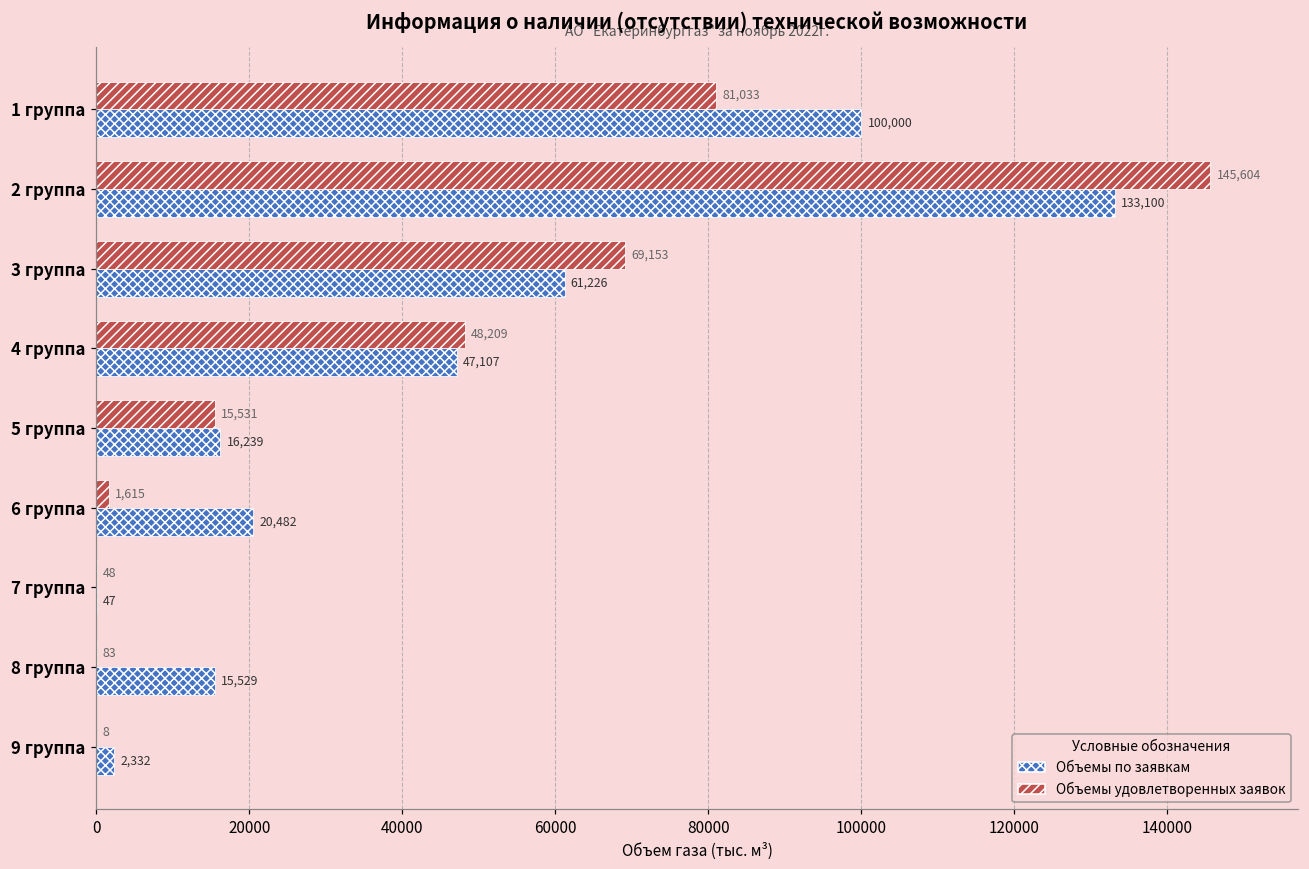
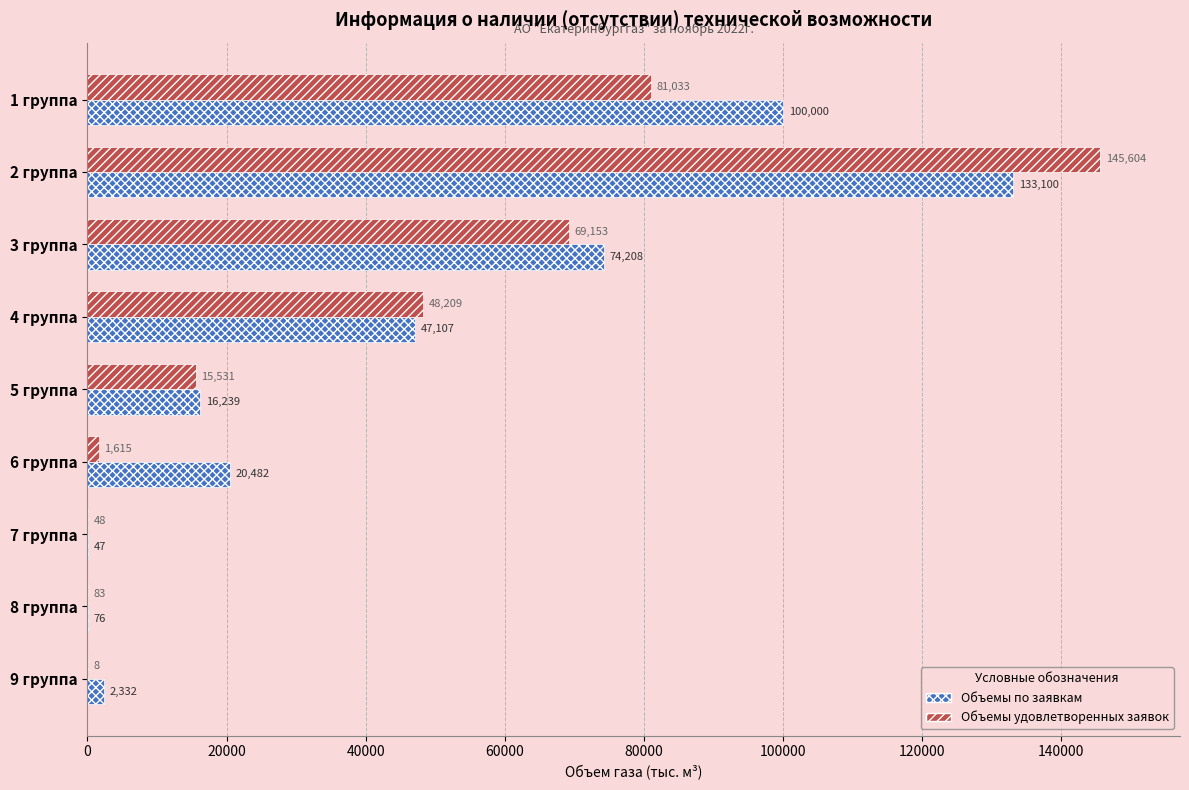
Объемы по заявкам, 3 группа: 61,226 -> 74,208
Объемы по заявкам, 8 группа: 15,529 -> 76
